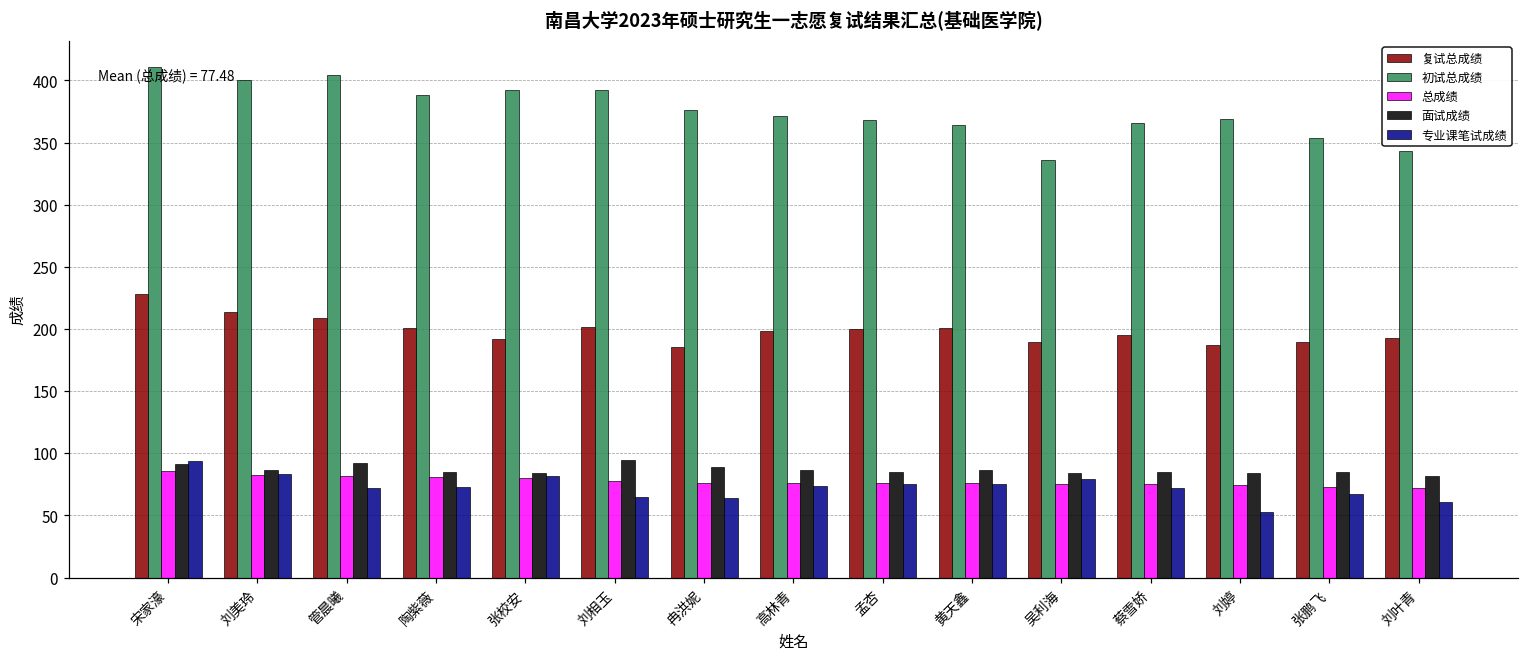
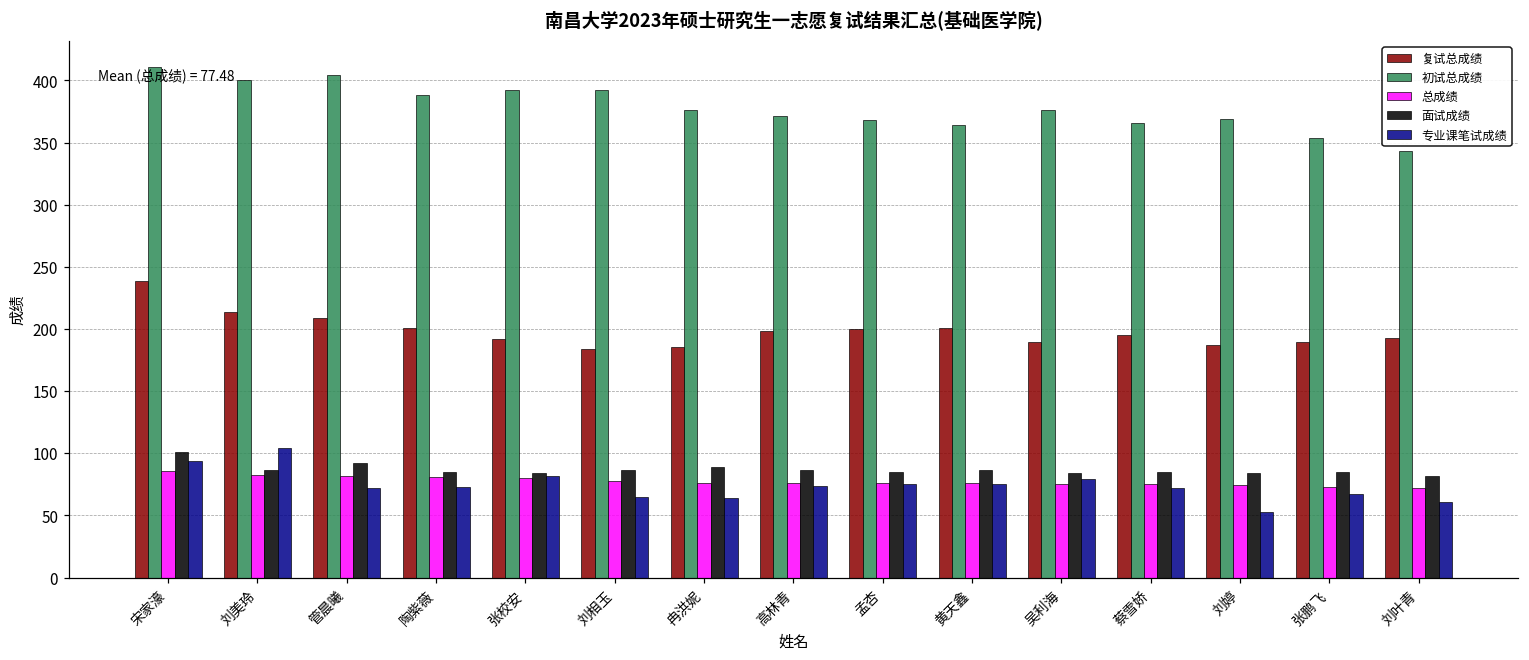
复试总成绩, 宋家濠: 228 -> 239
面试成绩, 宋家濠: 91 -> 101
专业课笔试成绩, 刘美玲: 83 -> 104
复试总成绩, 刘相玉: 202 -> 184
面试成绩, 刘相玉: 95 -> 87
初试总成绩, 吴利海: 336 -> 376
